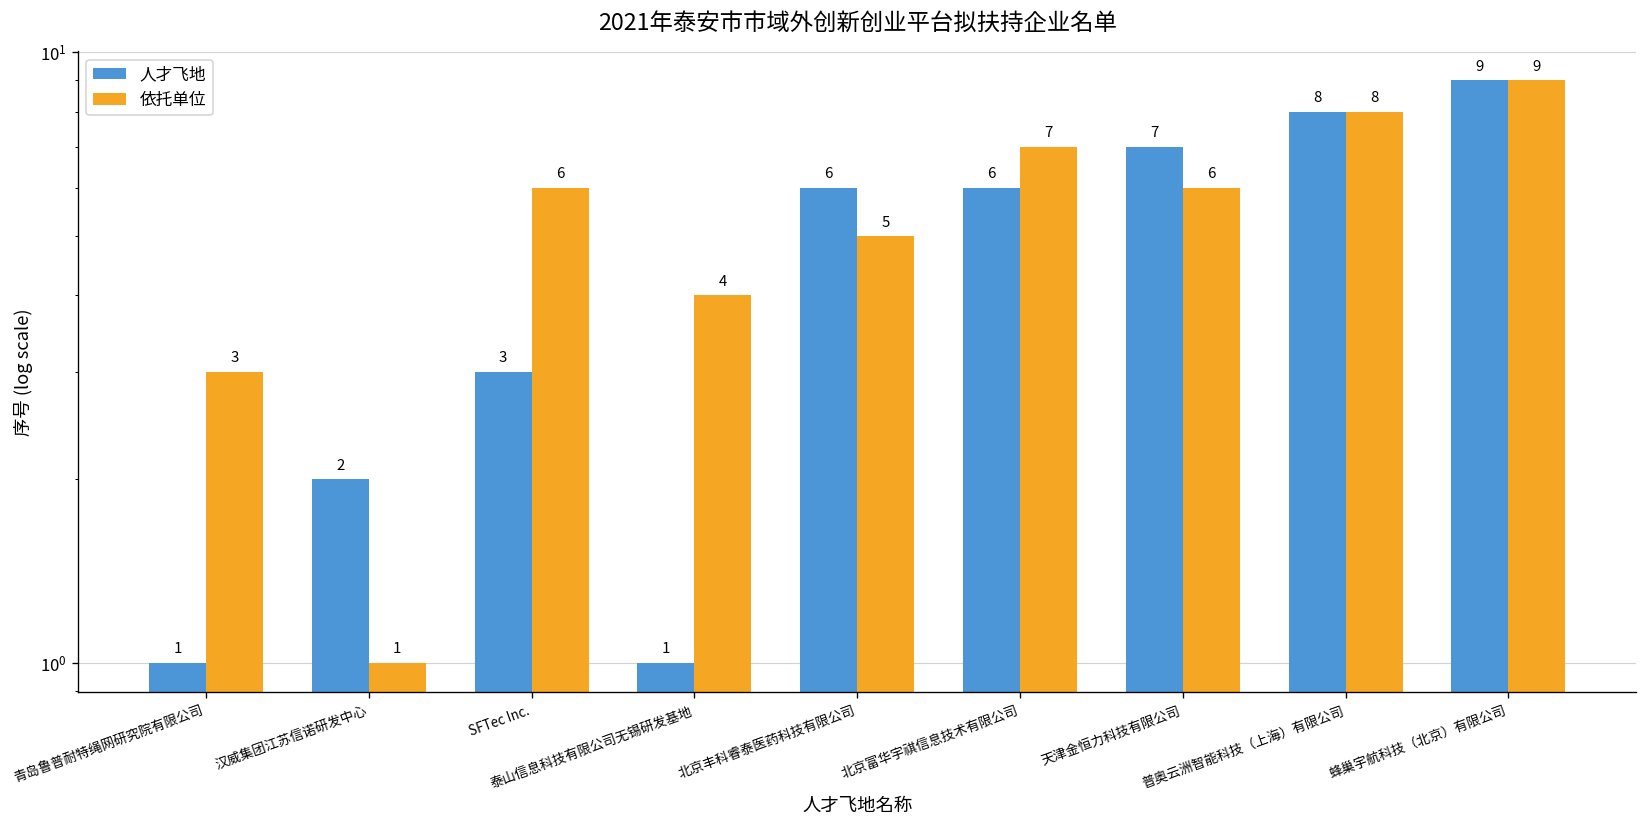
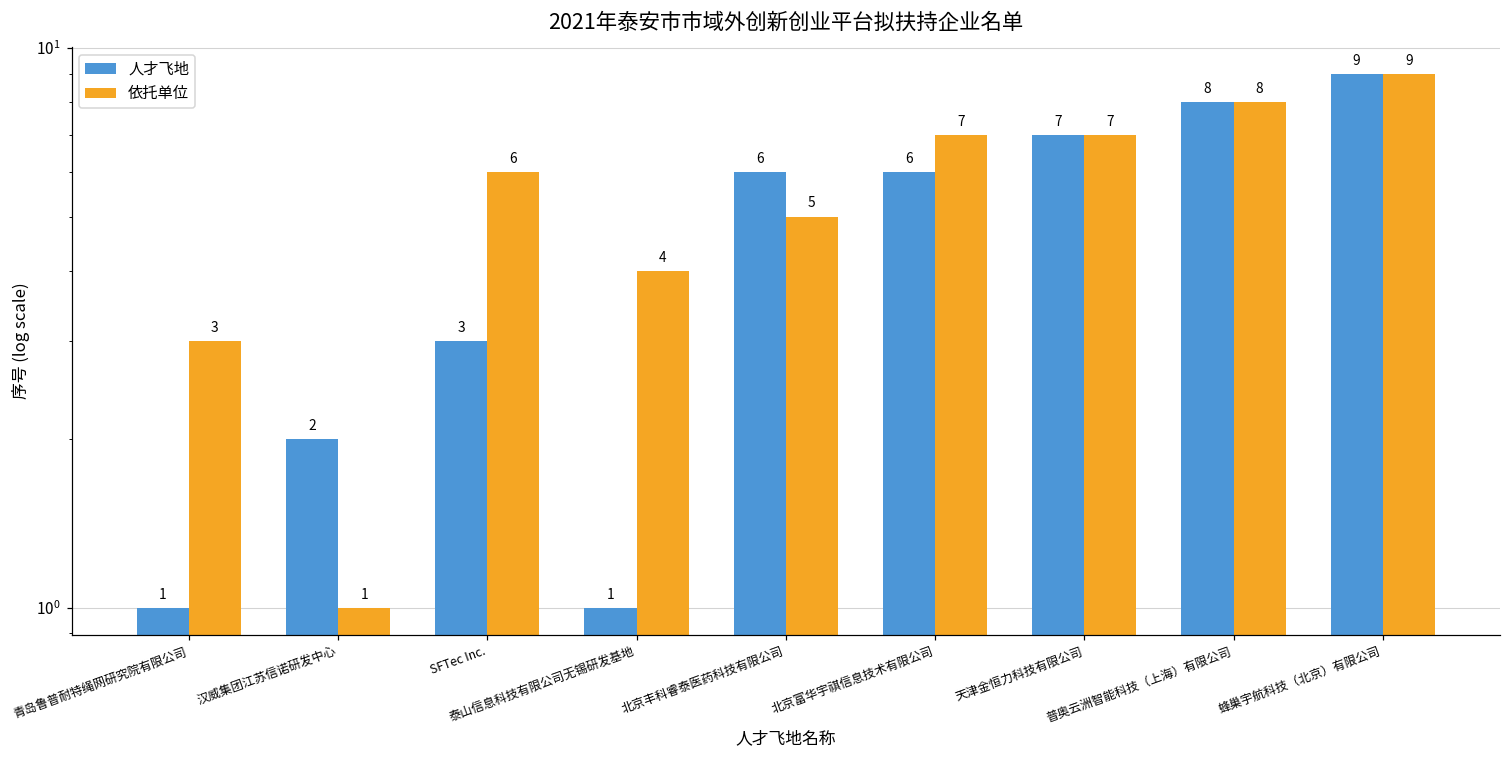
依托单位, 天津金恒力科技有限公司: 6 -> 7
